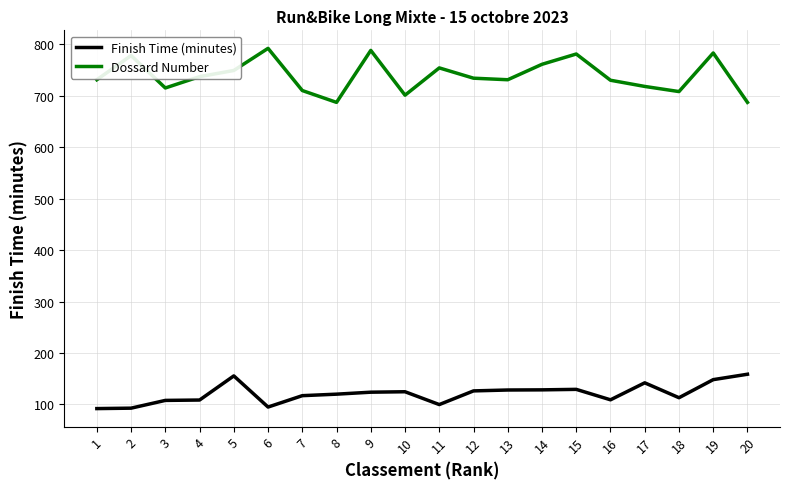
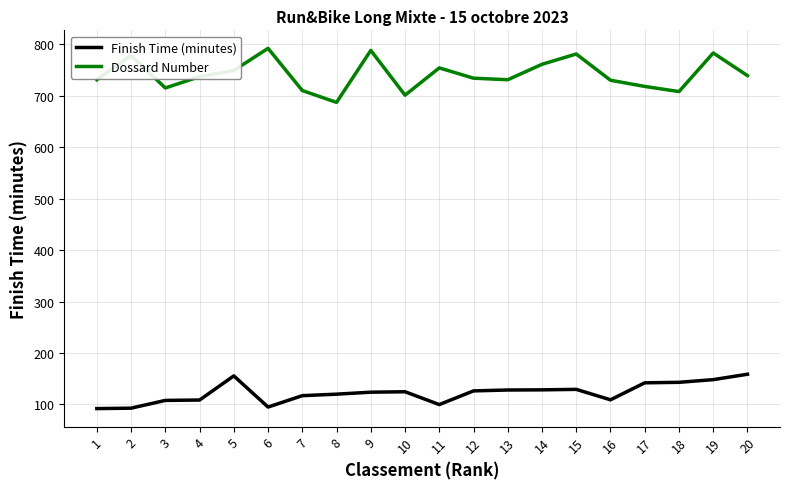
Finish Time (minutes), 18: 110 -> 140
Dossard Number, 20: 690 -> 740
